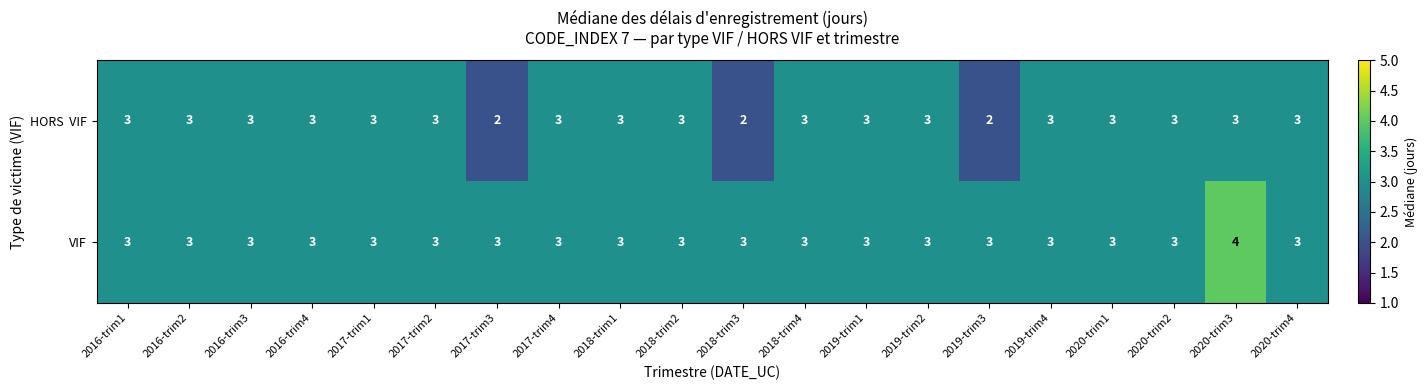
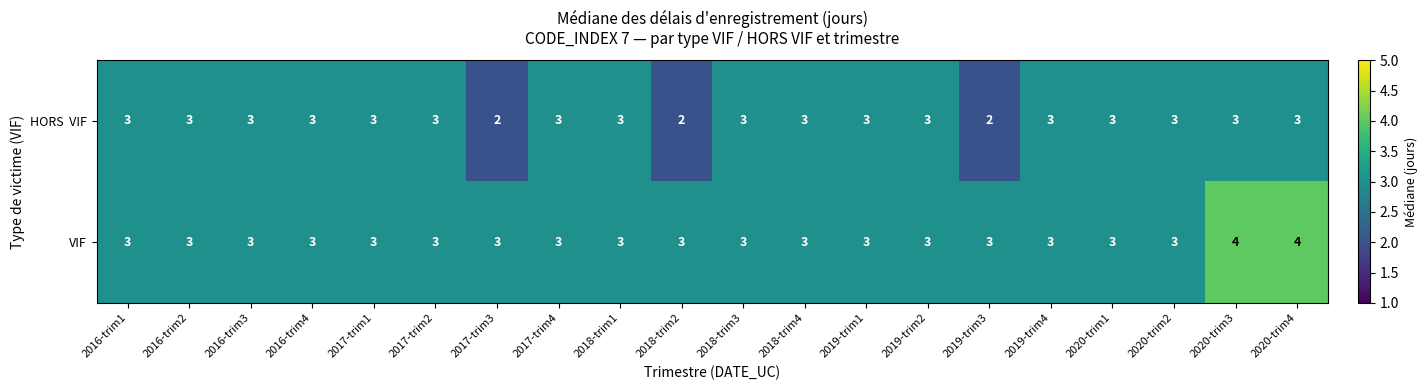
HORS VIF, 2018-trim2: 3 -> 2
HORS VIF, 2018-trim3: 2 -> 3
VIF, 2020-trim4: 3 -> 4
